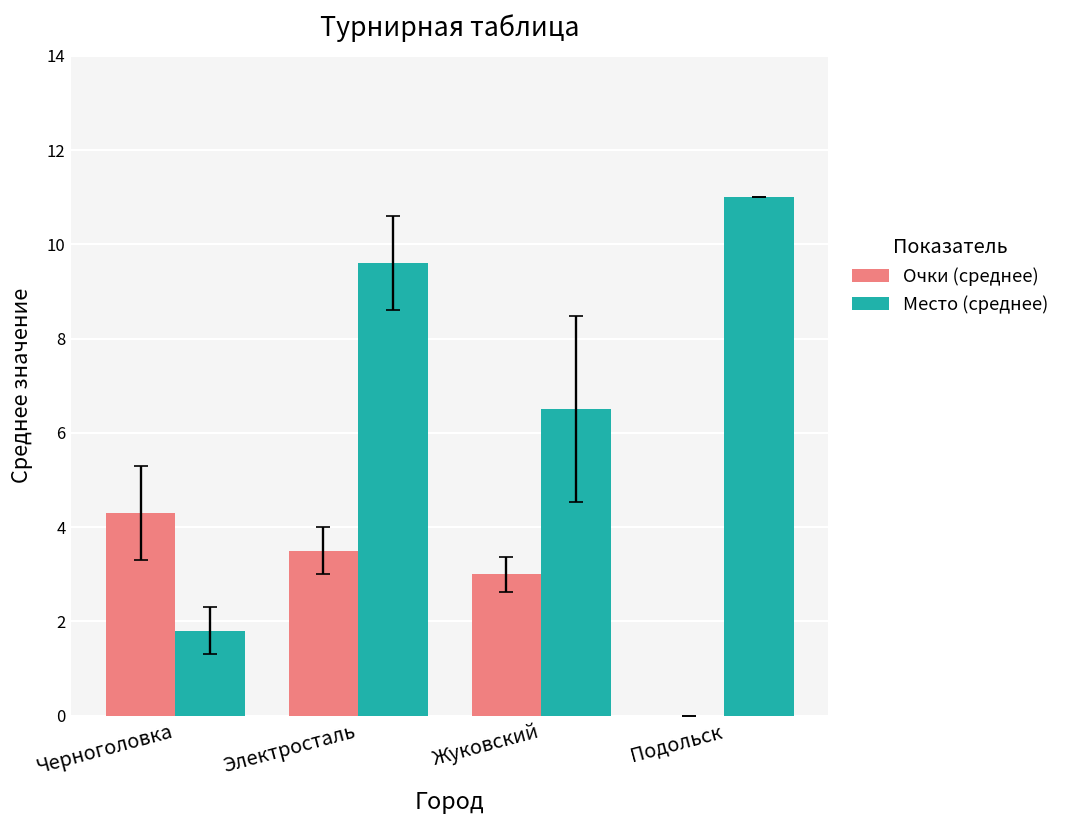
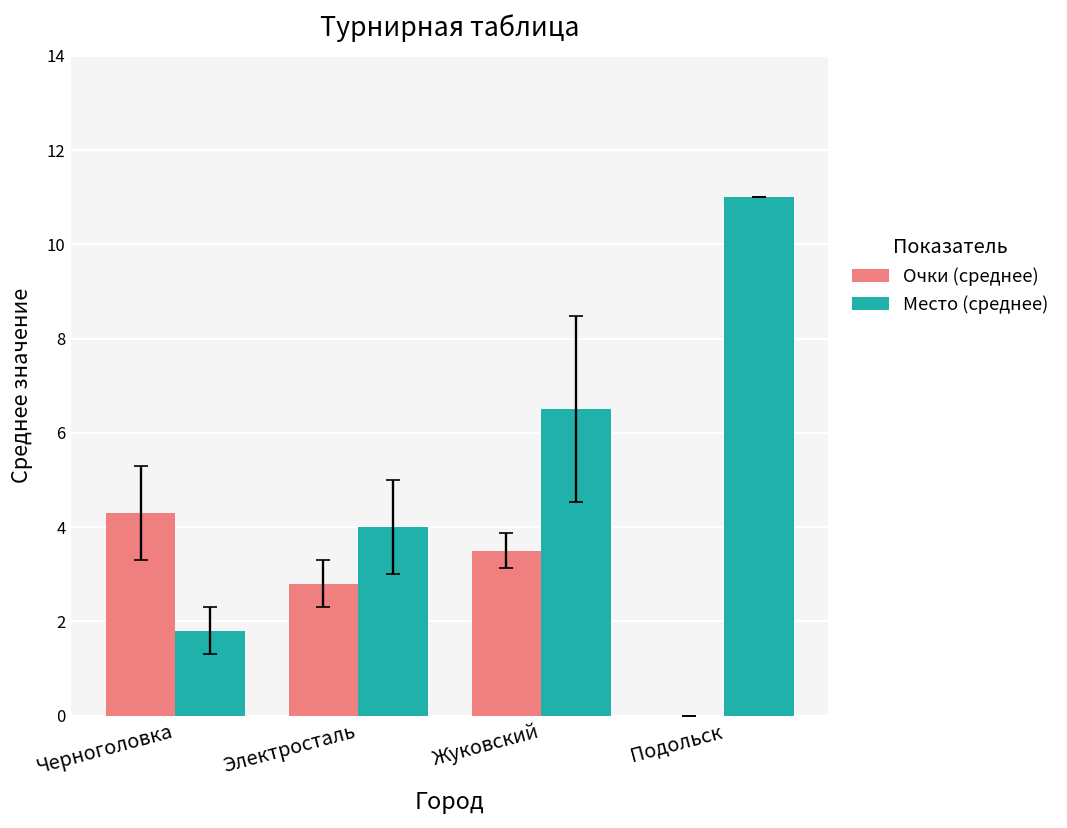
Очки (среднее), Электросталь: 3.5 -> 2.8
Место (среднее), Электросталь: 9.6 -> 4.0
Очки (среднее), Жуковский: 3.0 -> 3.5
